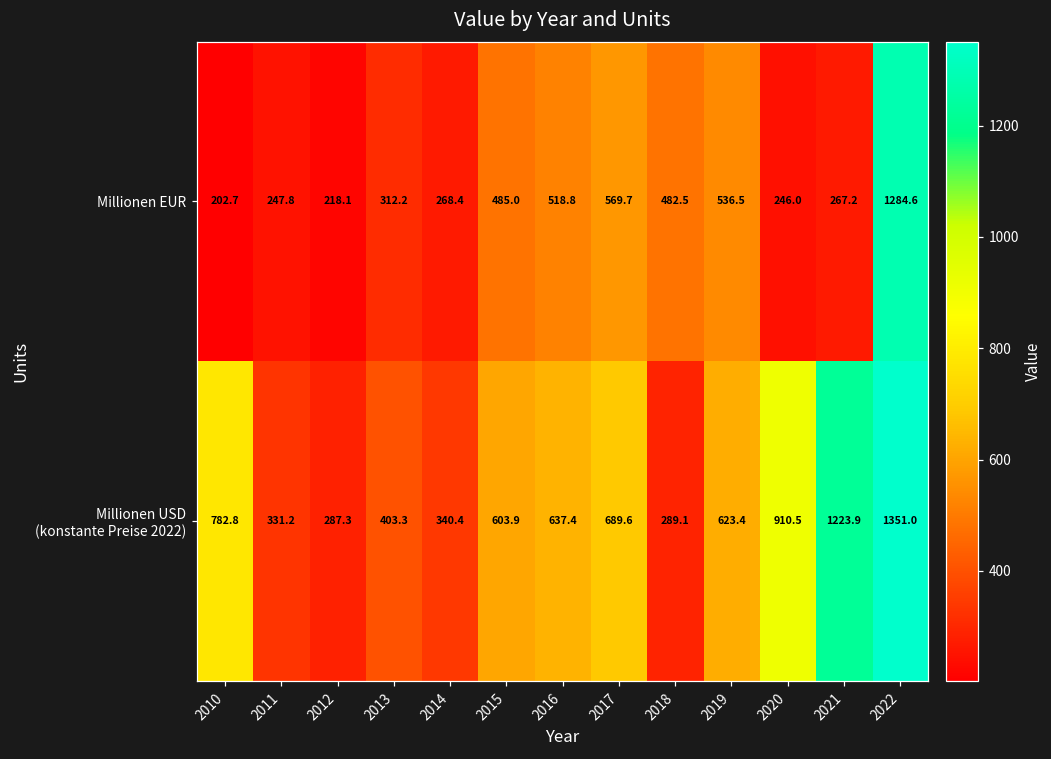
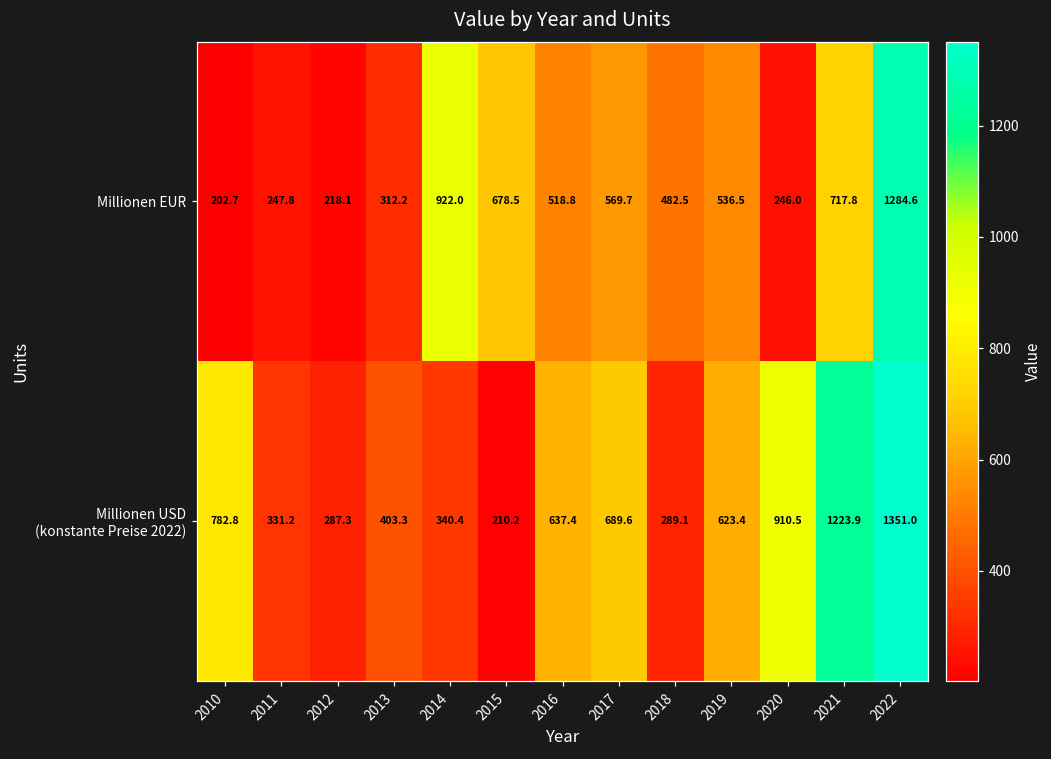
Millionen EUR, 2014: 268.4 -> 922.0
Millionen EUR, 2015: 485.0 -> 678.5
Millionen EUR, 2021: 267.2 -> 717.8
Millionen USD (konstante Preise 2022), 2015: 603.9 -> 210.2
